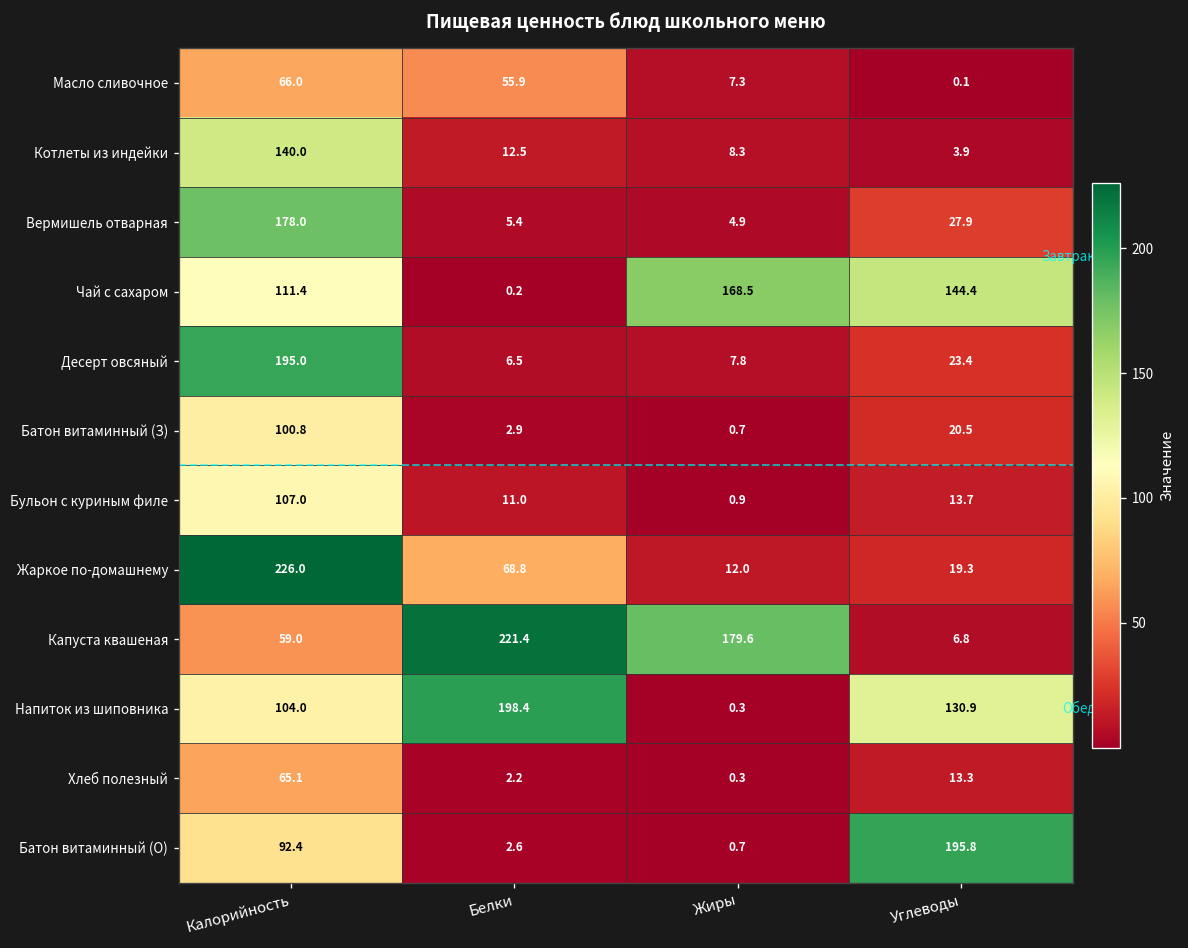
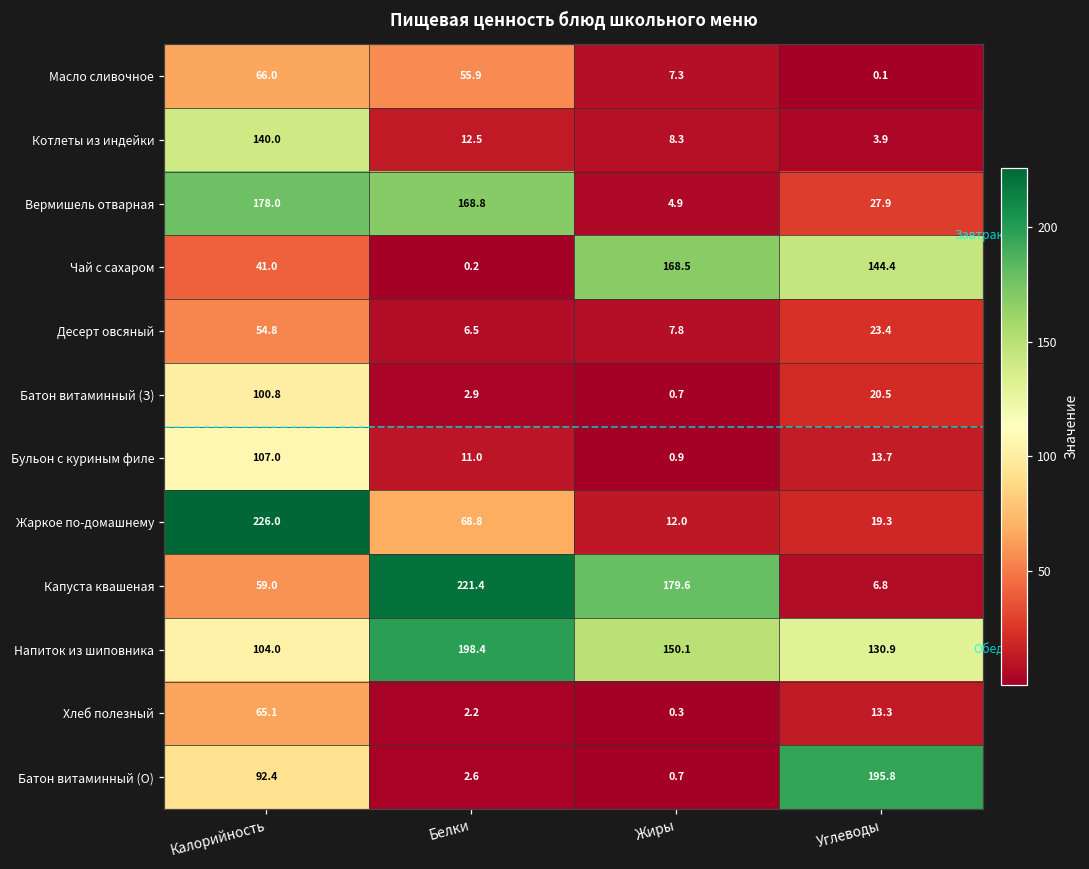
Вермишель отварная, Белки: 5.4 -> 168.8
Чай с сахаром, Калорийность: 111.4 -> 41.0
Десерт овсяный, Калорийность: 195.0 -> 54.8
Напиток из шиповника, Жиры: 0.3 -> 150.1
